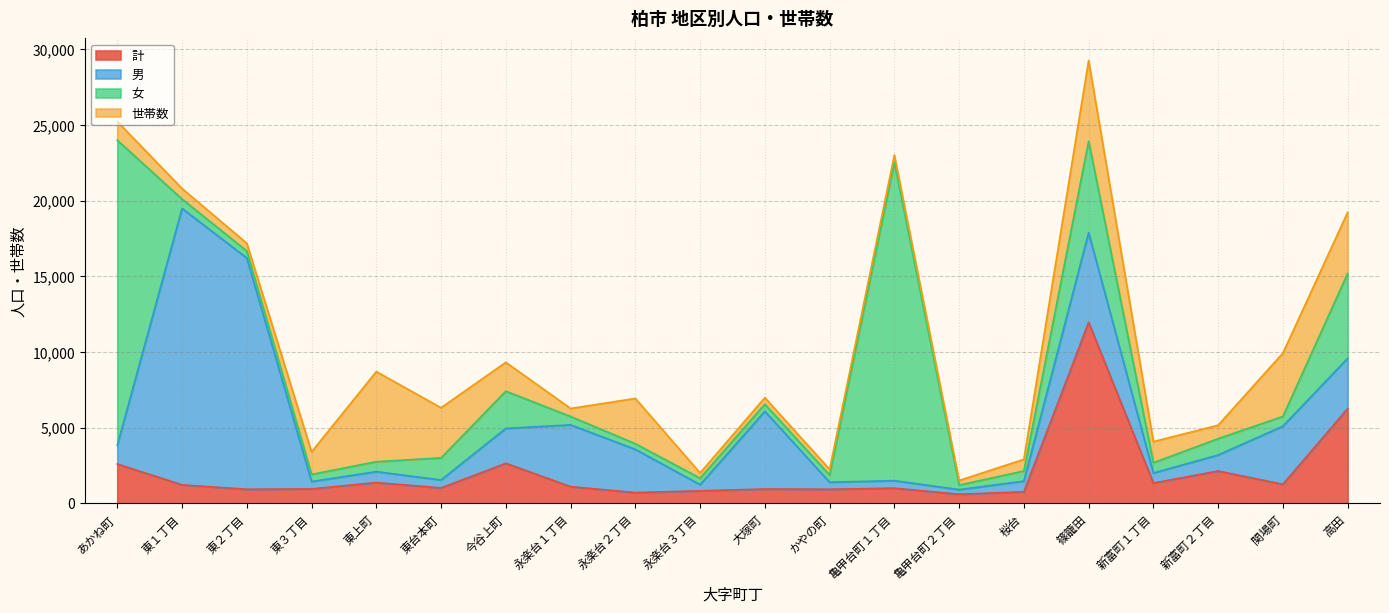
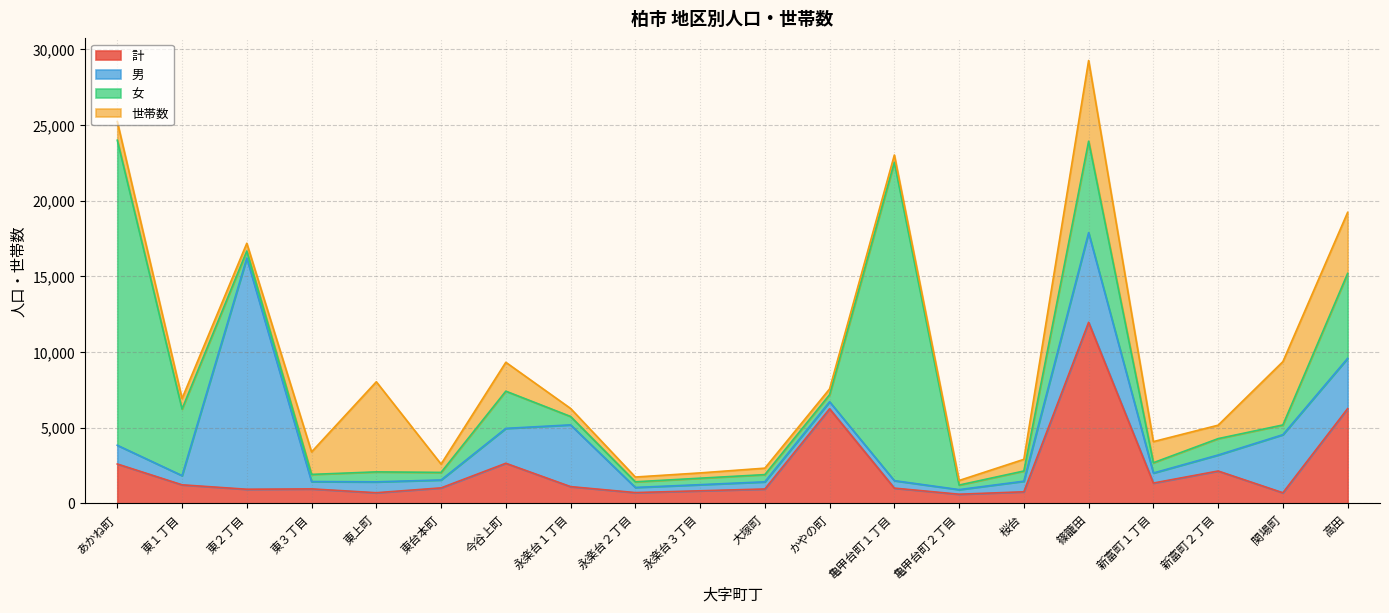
男, 東１丁目: 18,300 -> 600
女, 東１丁目: 600 -> 4,400
計, 東上町: 1,400 -> 700
女, 東台本町: 1,500 -> 500
世帯数, 東台本町: 3,300 -> 500
男, 永楽台２丁目: 2,900 -> 300
世帯数, 永楽台２丁目: 3,000 -> 300
男, 大塚町: 5,100 -> 500
計, かやの町: 900 -> 6,300
計, 関場町: 1,300 -> 700
